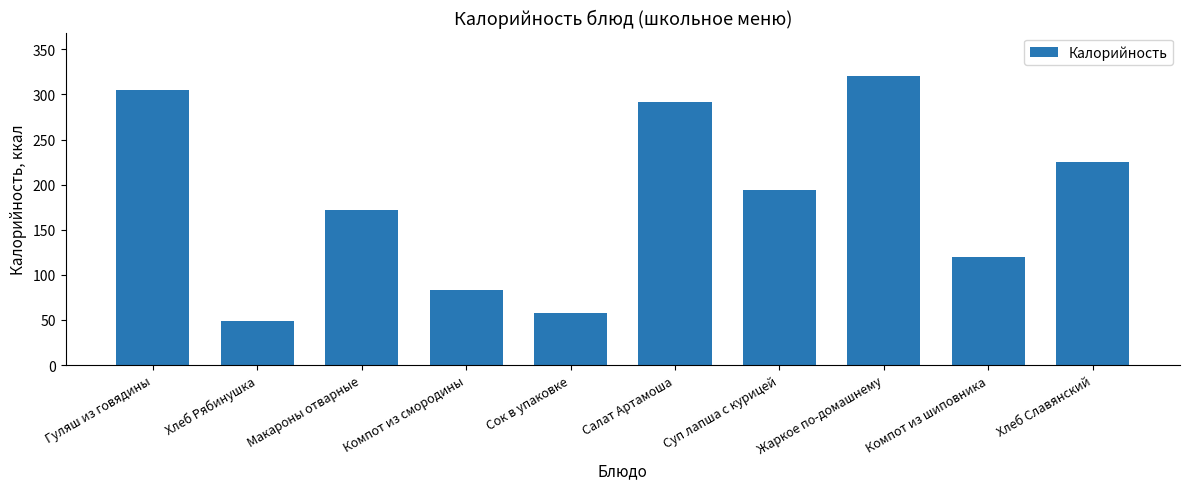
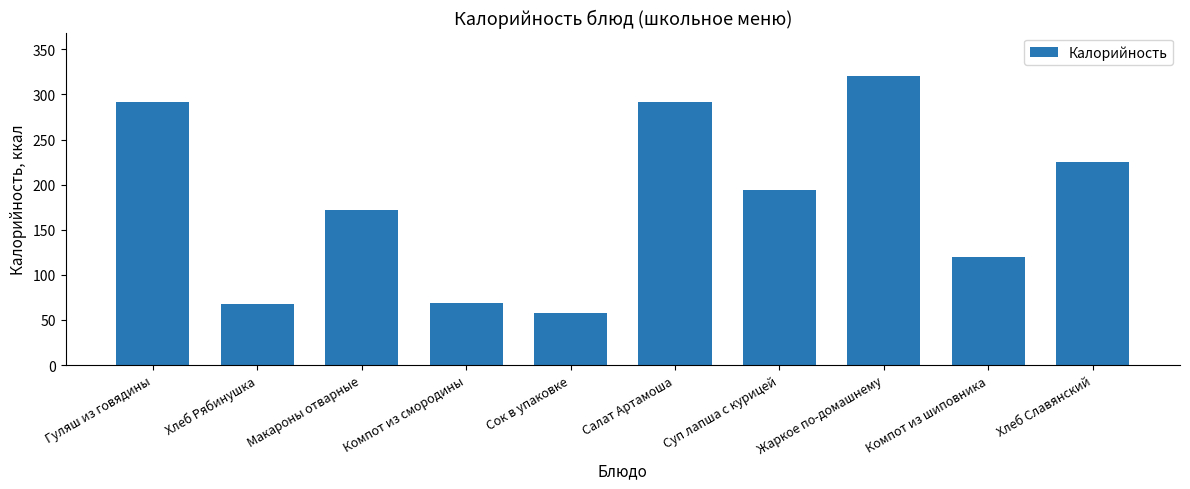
Гуляш из говядины: 300 -> 290
Хлеб Рябинушка: 50 -> 70
Компот из смородины: 80 -> 70
